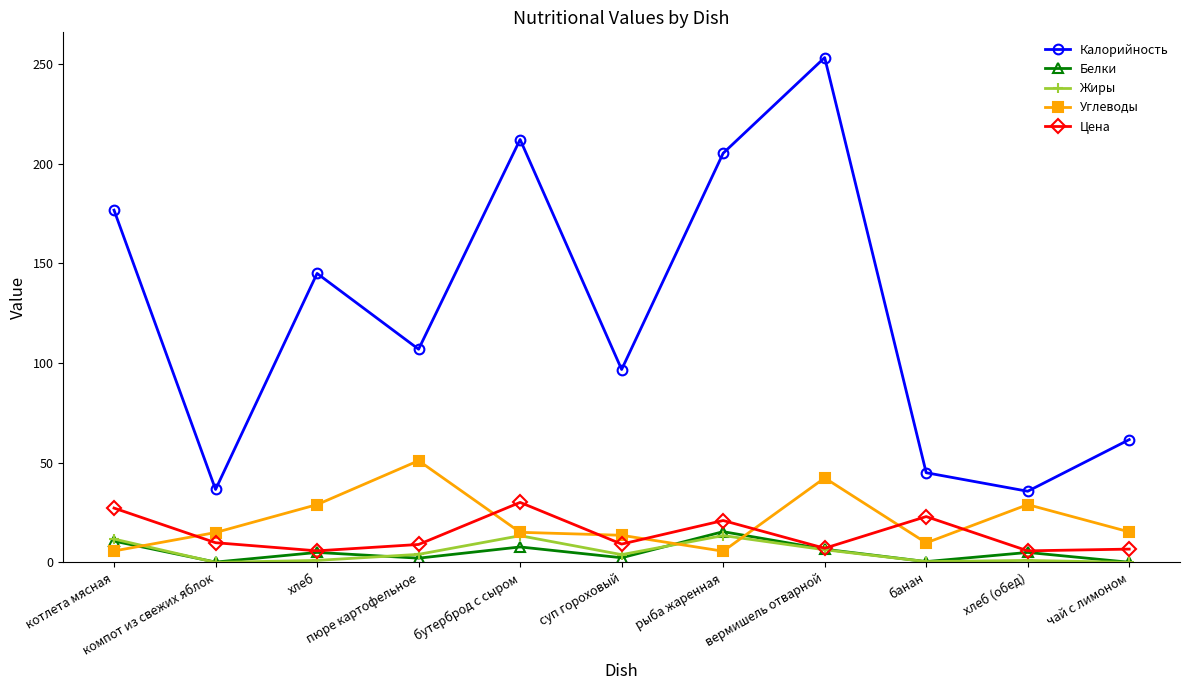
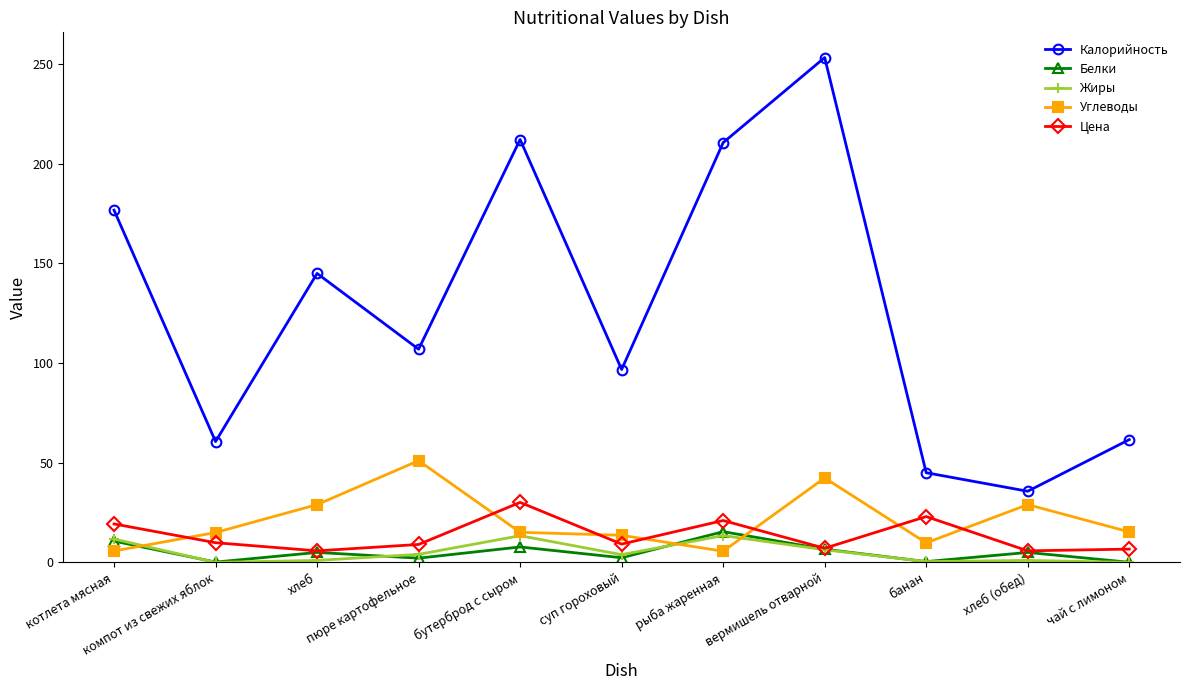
Цена, котлета мясная: 27 -> 19
Калорийность, компот из свежих яблок: 37 -> 61
Калорийность, рыба жаренная: 205 -> 211
